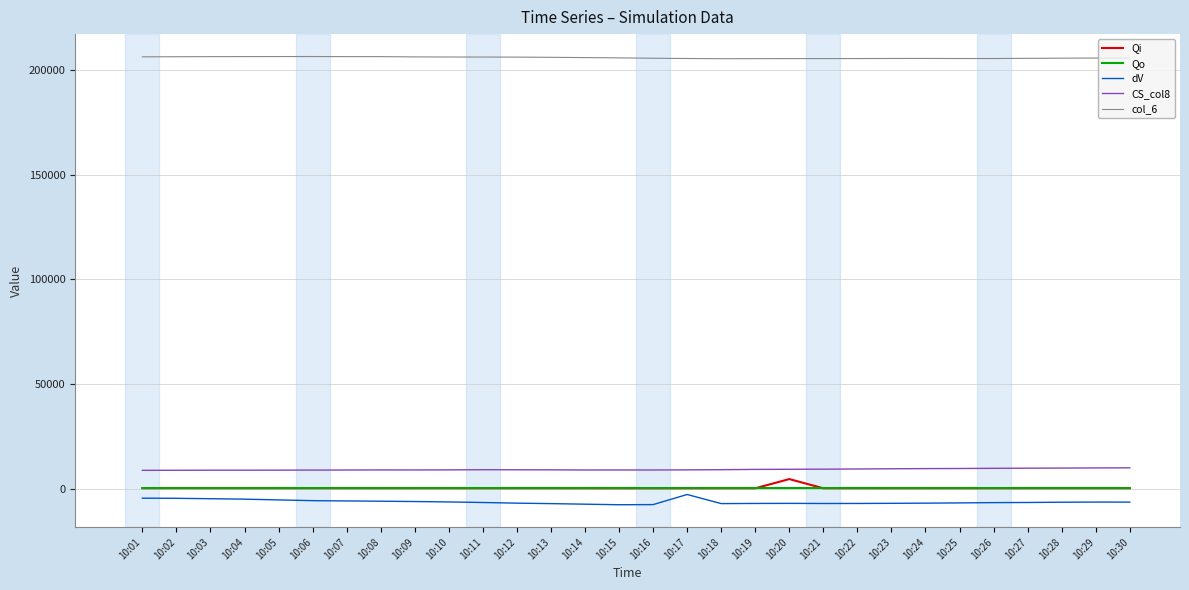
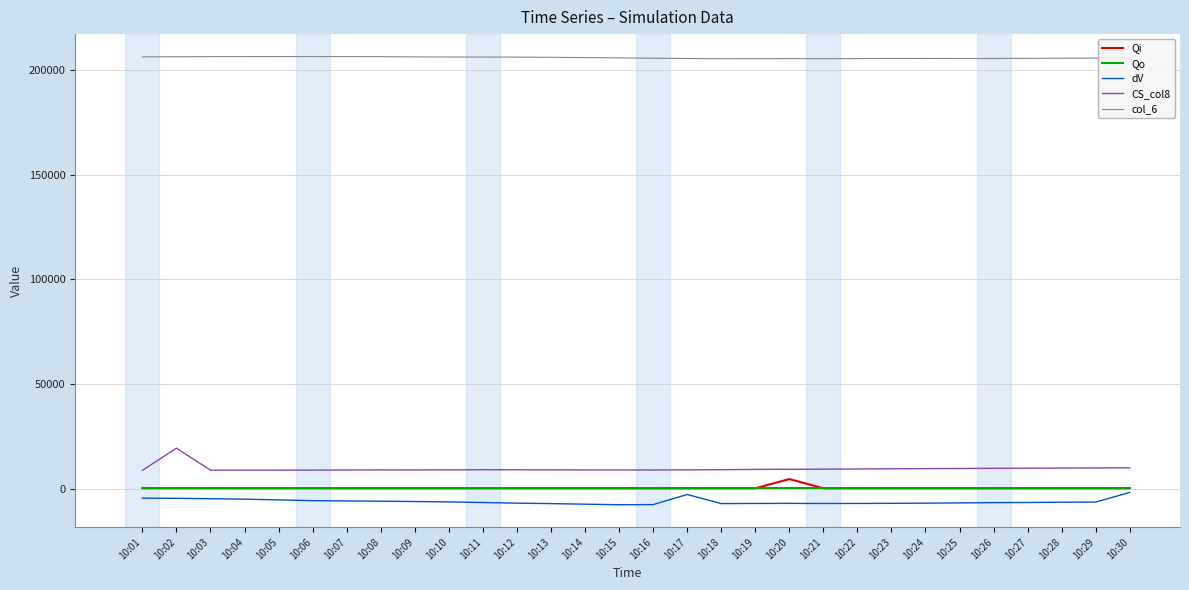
CS_col8, 10:02: 9000 -> 19000
dV, 10:30: -6000 -> -2000
